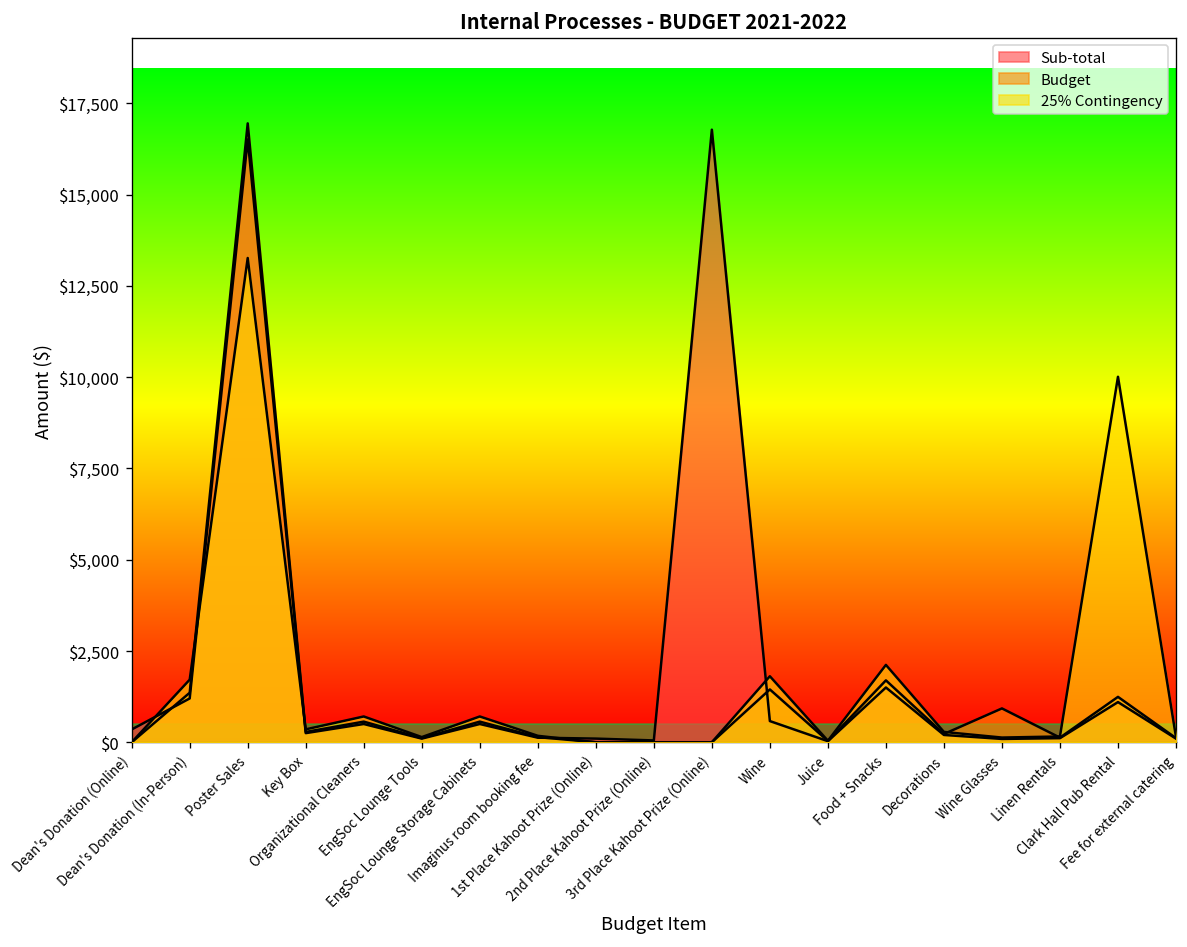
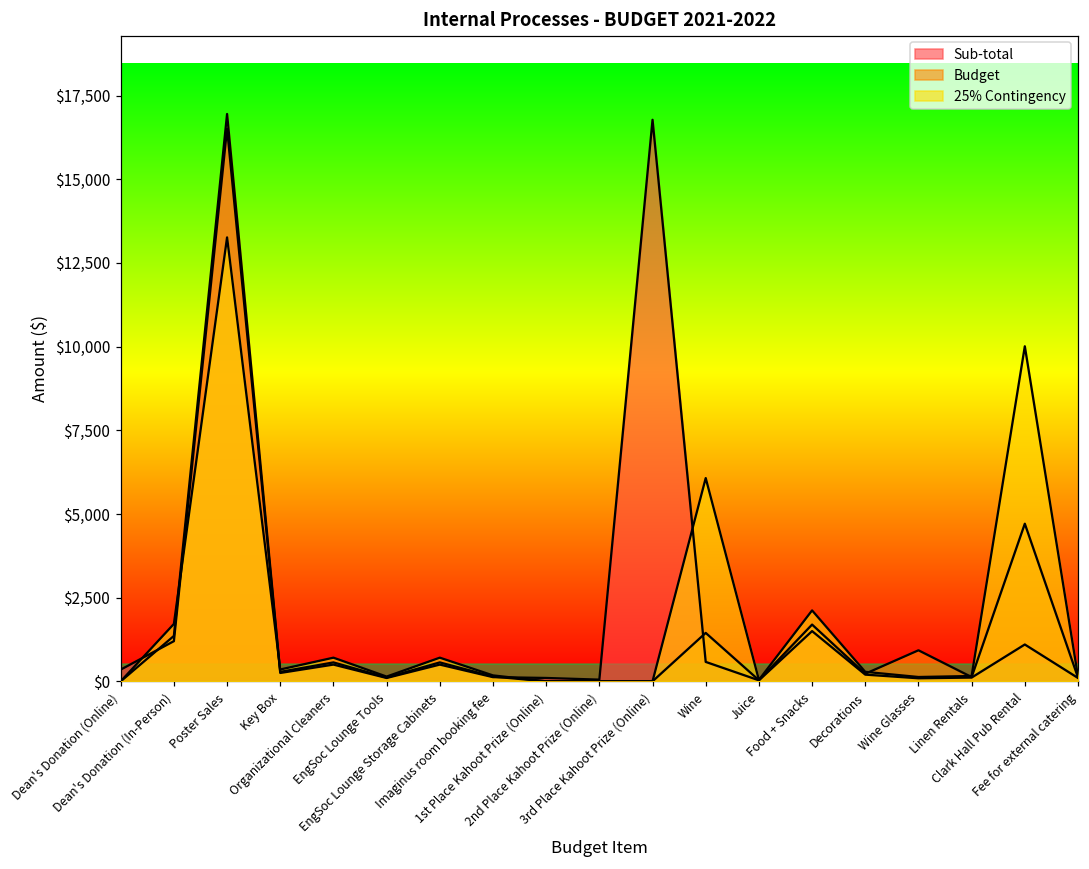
25% Contingency, Wine: $1,800 -> $6,100
Budget, Clark Hall Pub Rental: $1,200 -> $4,700
